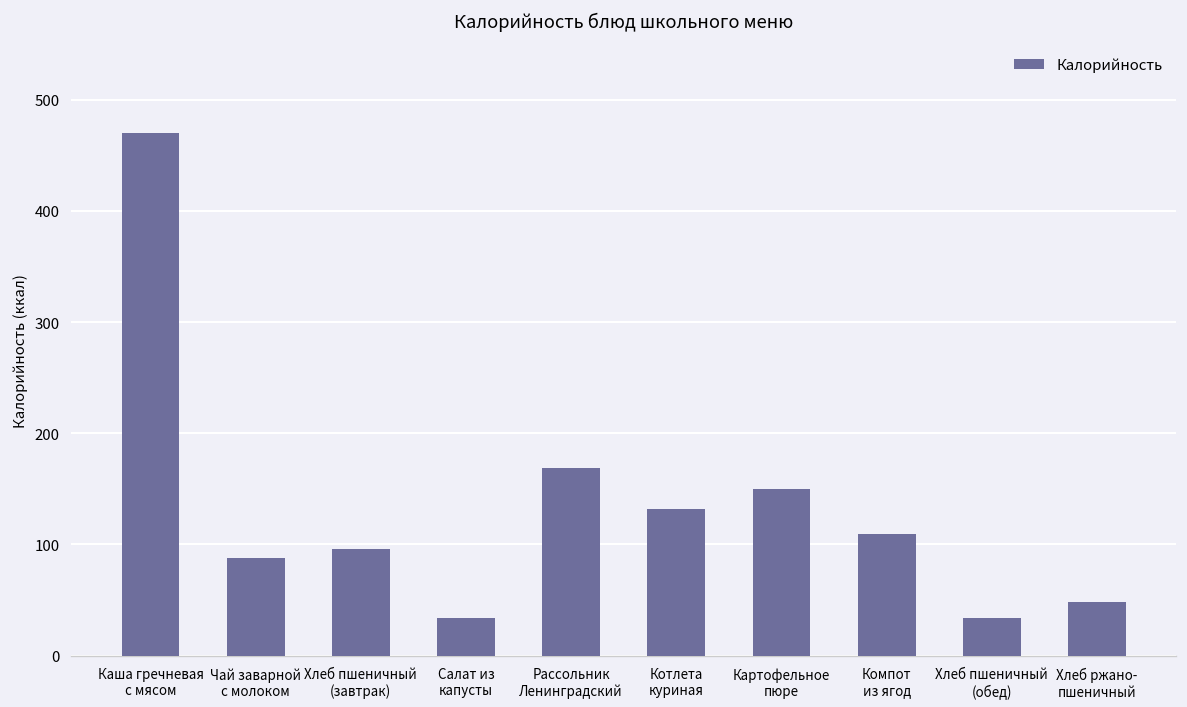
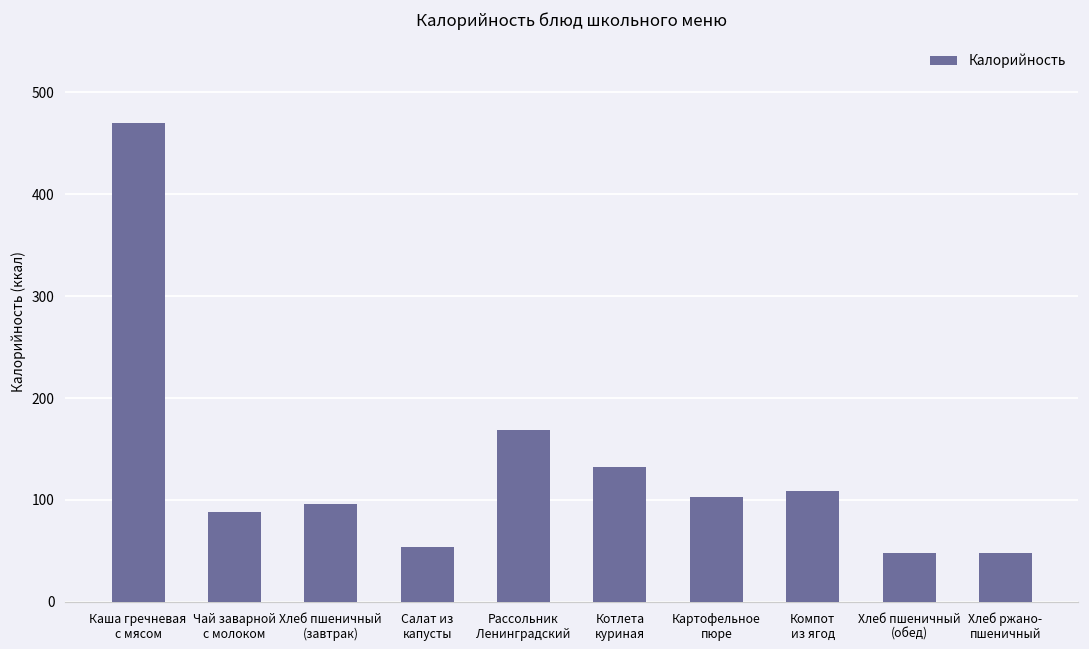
Салат из капусты: 30 -> 50
Картофельное пюре: 150 -> 100
Хлеб пшеничный (обед): 30 -> 50
